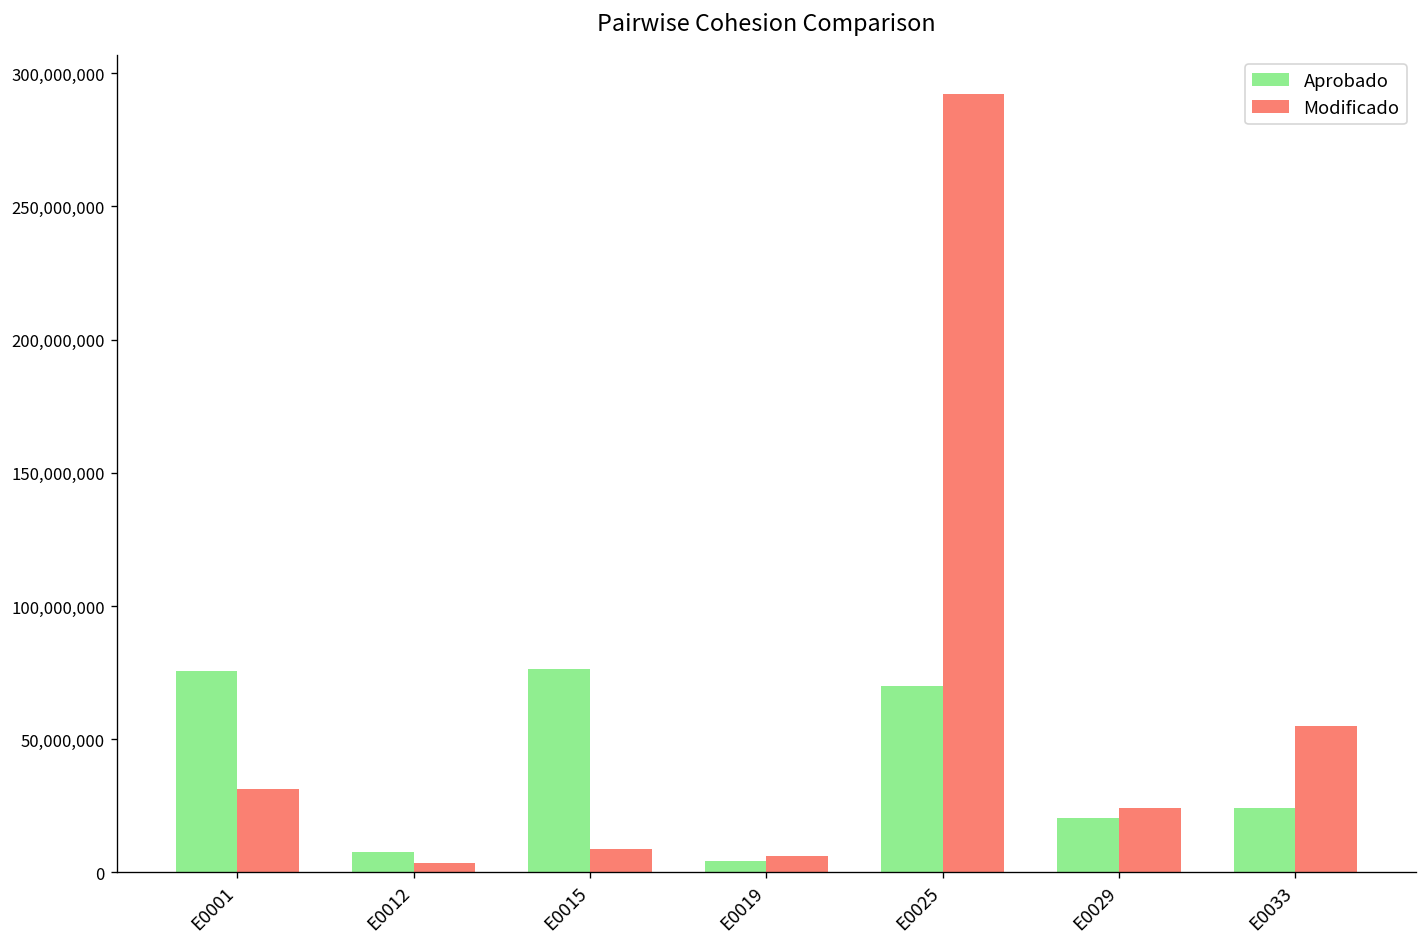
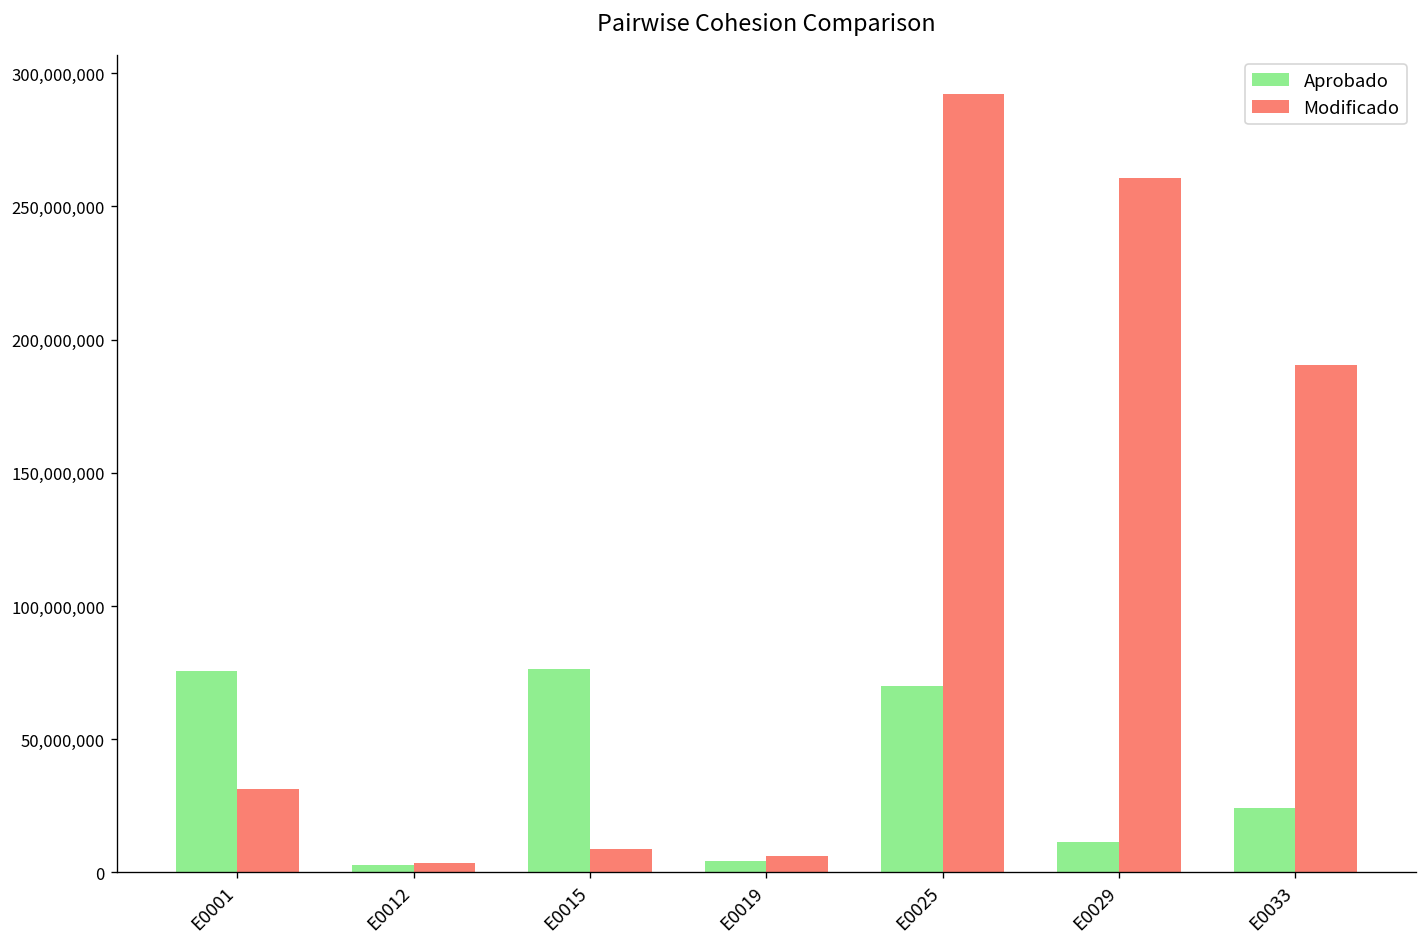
Aprobado, E0012: 8,000,000 -> 3,000,000
Aprobado, E0029: 20,000,000 -> 11,000,000
Modificado, E0029: 24,000,000 -> 261,000,000
Modificado, E0033: 55,000,000 -> 191,000,000
